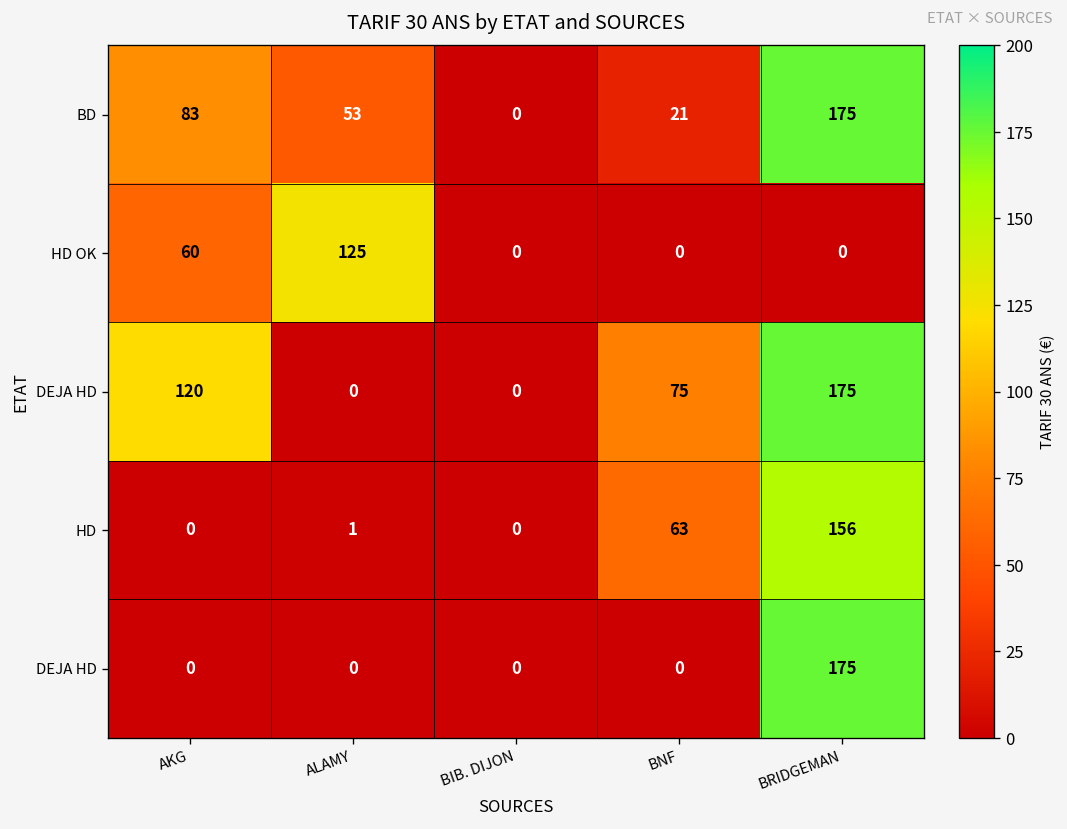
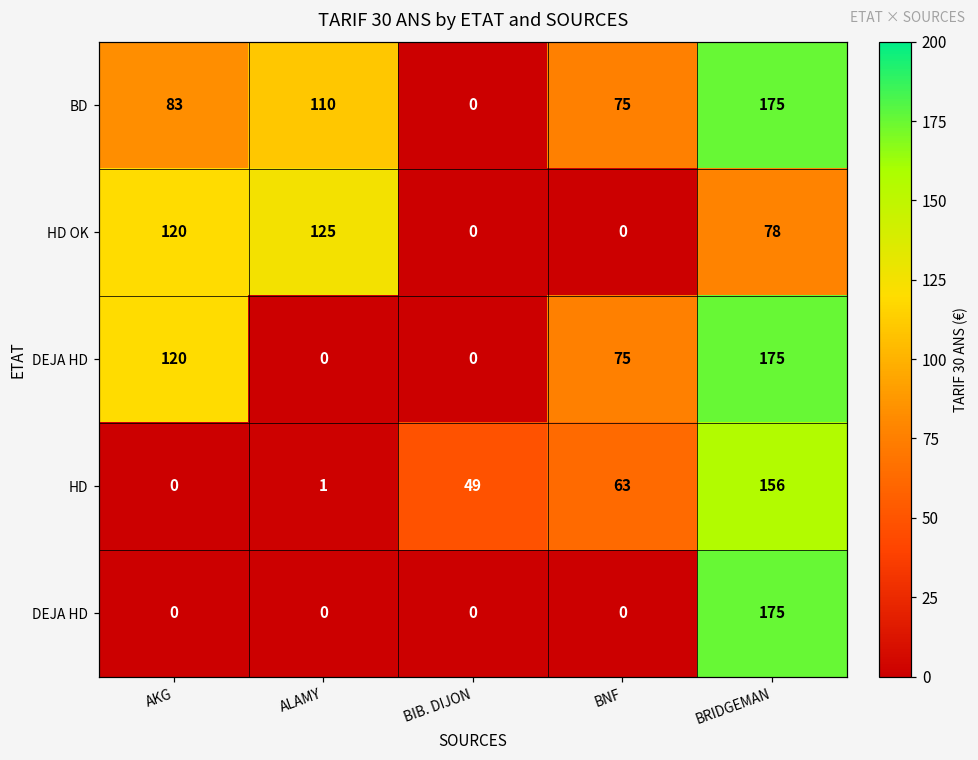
BD, ALAMY: 53 -> 110
BD, BNF: 21 -> 75
HD OK, AKG: 60 -> 120
HD OK, BRIDGEMAN: 0 -> 78
HD, BIB. DIJON: 0 -> 49
